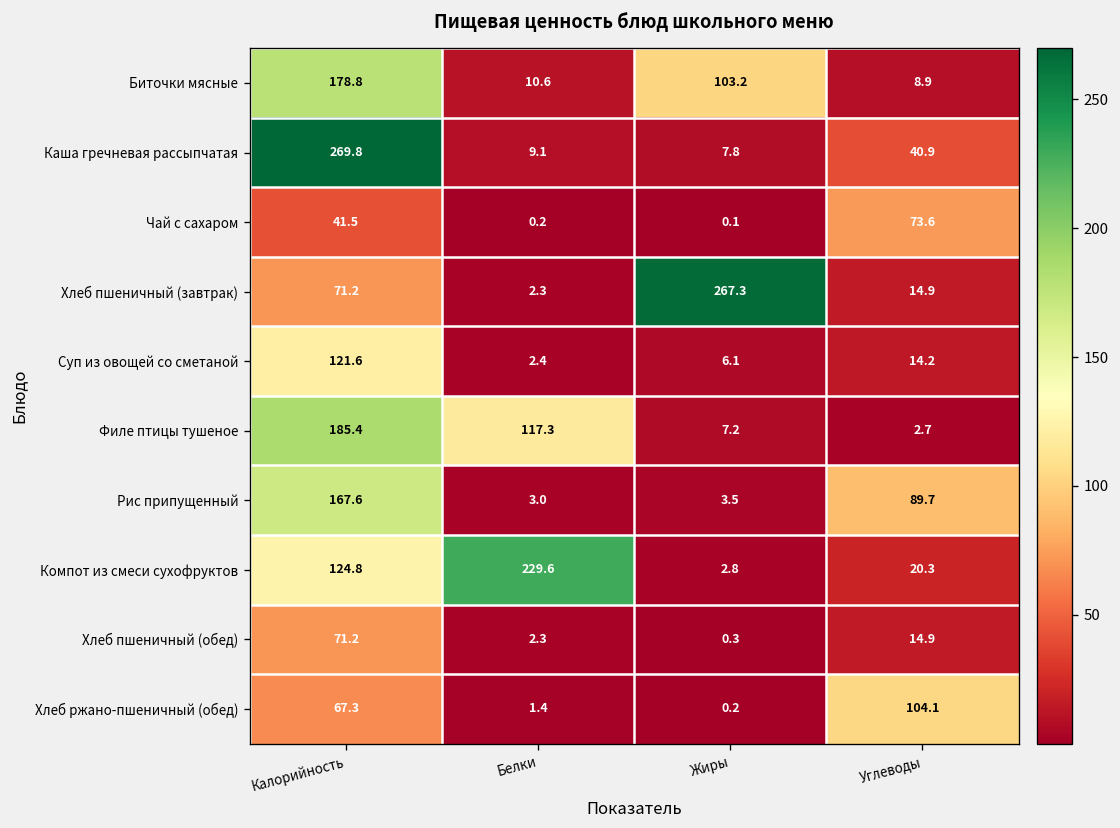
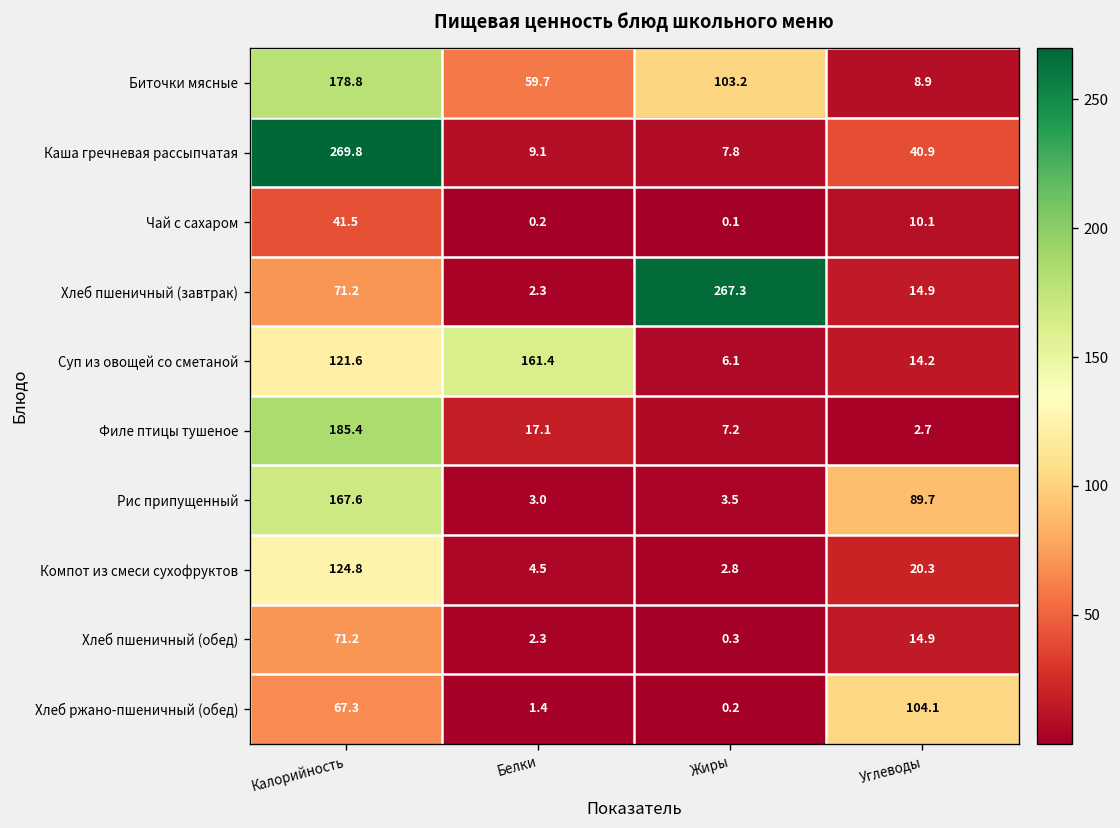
Биточки мясные, Белки: 10.6 -> 59.7
Чай с сахаром, Углеводы: 73.6 -> 10.1
Суп из овощей со сметаной, Белки: 2.4 -> 161.4
Филе птицы тушеное, Белки: 117.3 -> 17.1
Компот из смеси сухофруктов, Белки: 229.6 -> 4.5
